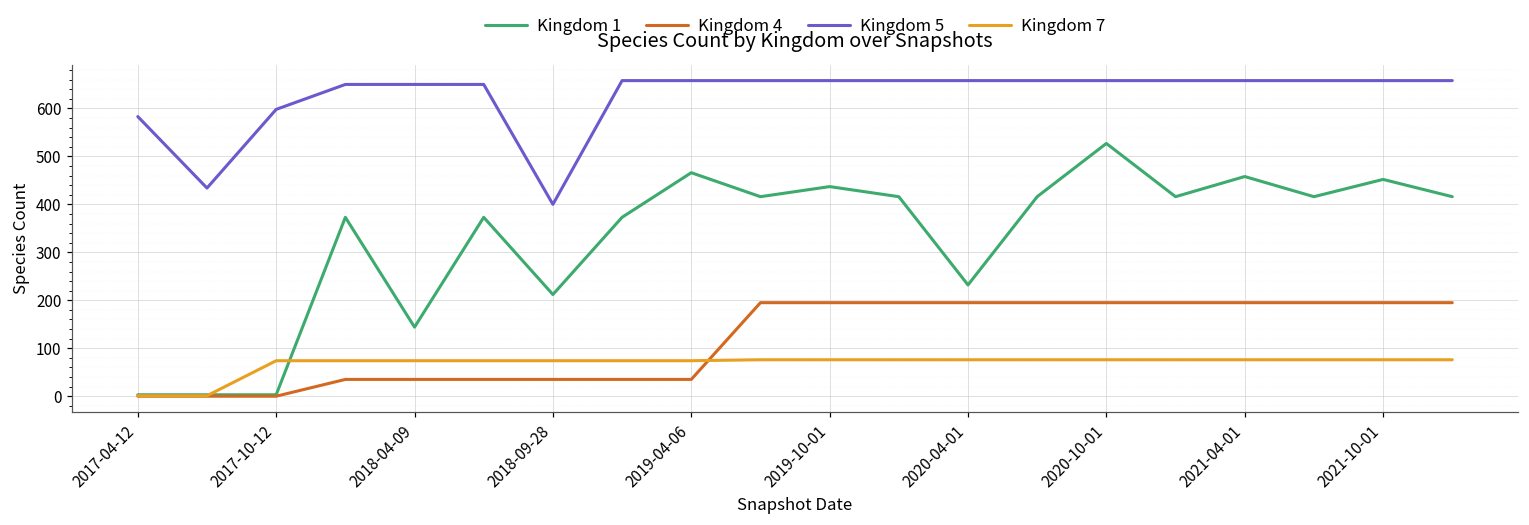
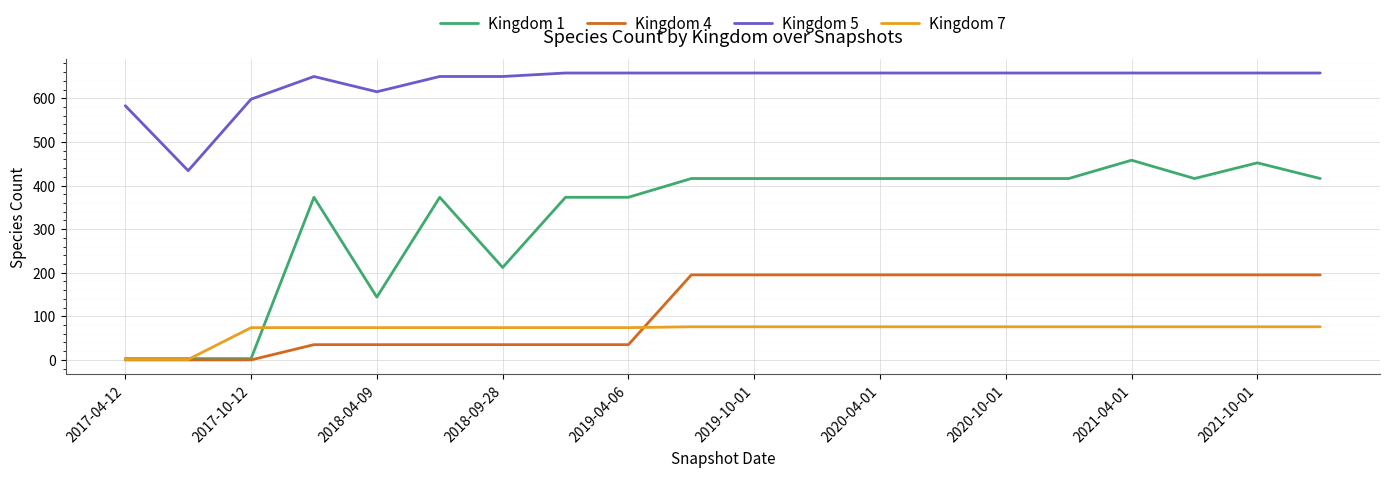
Kingdom 5, 2018-04-09: 650 -> 620
Kingdom 5, 2018-09-28: 400 -> 650
Kingdom 1, 2019-04-06: 470 -> 370
Kingdom 1, 2019-10-01: 440 -> 420
Kingdom 1, 2020-04-01: 230 -> 420
Kingdom 1, 2020-10-01: 530 -> 420
